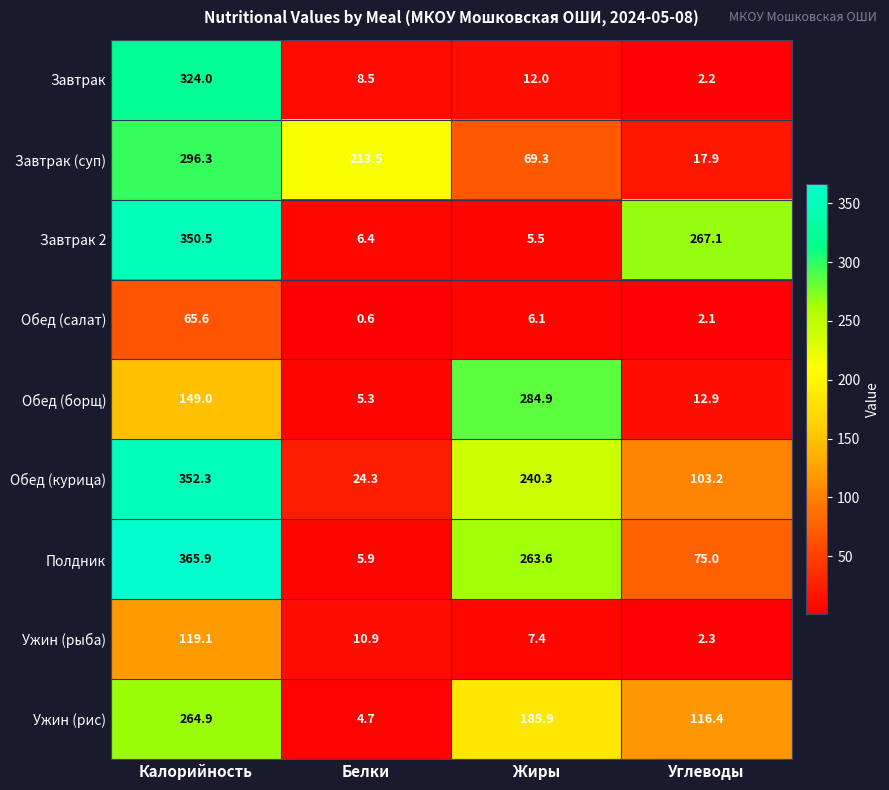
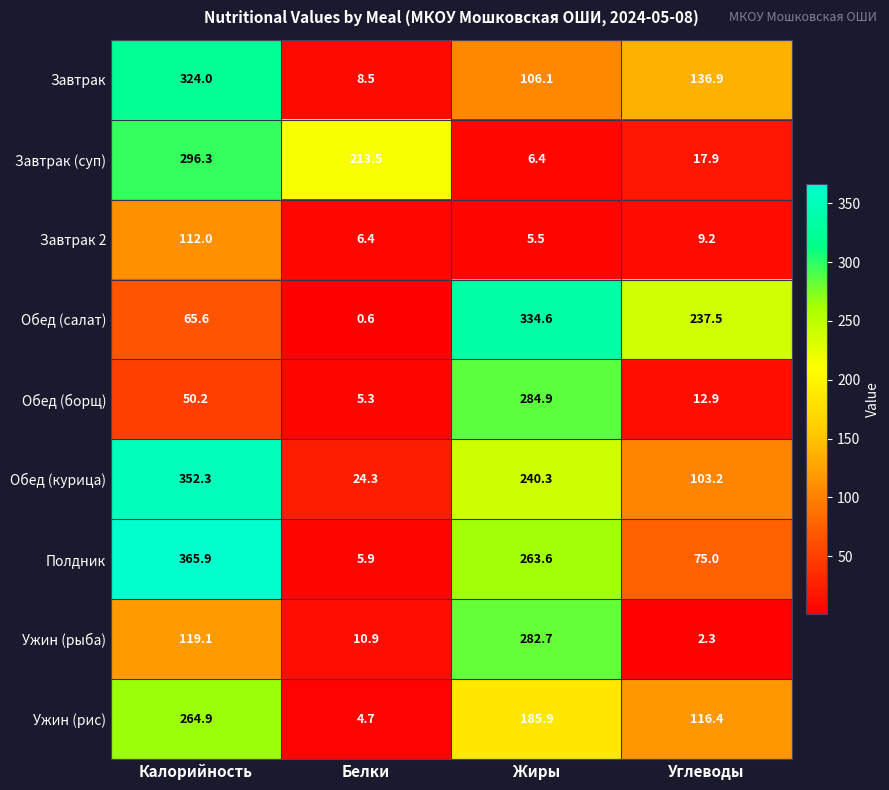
Завтрак, Жиры: 12.0 -> 106.1
Завтрак, Углеводы: 2.2 -> 136.9
Завтрак (суп), Жиры: 69.3 -> 6.4
Завтрак 2, Калорийность: 350.5 -> 112.0
Завтрак 2, Углеводы: 267.1 -> 9.2
Обед (салат), Жиры: 6.1 -> 334.6
Обед (салат), Углеводы: 2.1 -> 237.5
Обед (борщ), Калорийность: 149.0 -> 50.2
Ужин (рыба), Жиры: 7.4 -> 282.7
